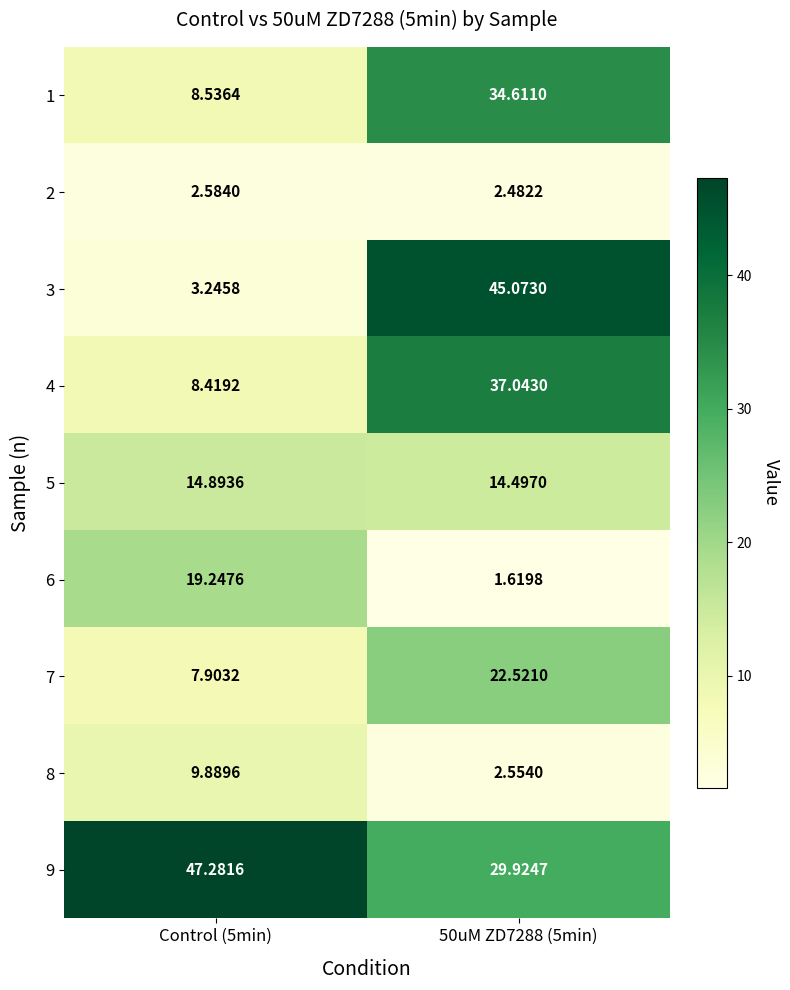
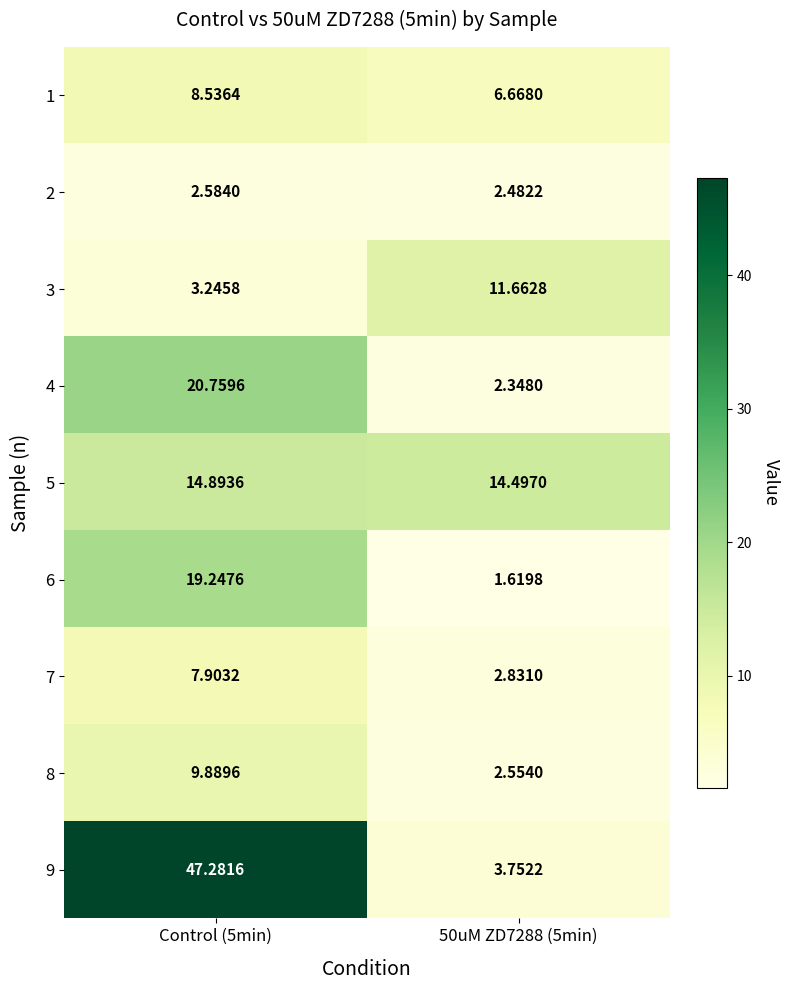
1, 50uM ZD7288 (5min): 34.6110 -> 6.6680
3, 50uM ZD7288 (5min): 45.0730 -> 11.6628
4, Control (5min): 8.4192 -> 20.7596
4, 50uM ZD7288 (5min): 37.0430 -> 2.3480
7, 50uM ZD7288 (5min): 22.5210 -> 2.8310
9, 50uM ZD7288 (5min): 29.9247 -> 3.7522
